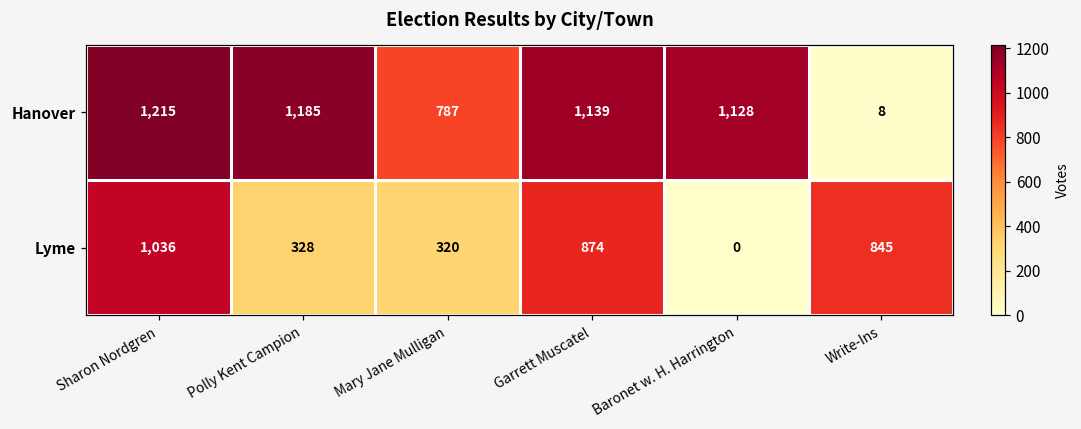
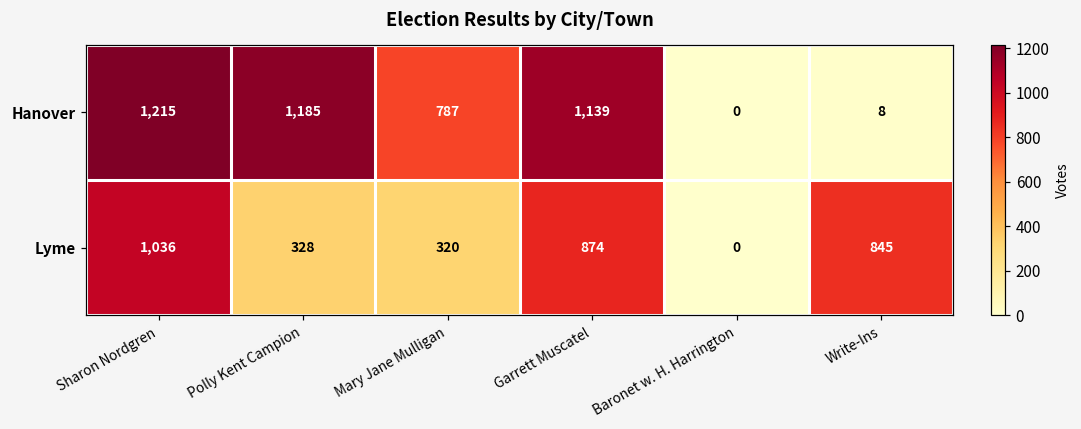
Hanover, Baronet w. H. Harrington: 1,128 -> 0
